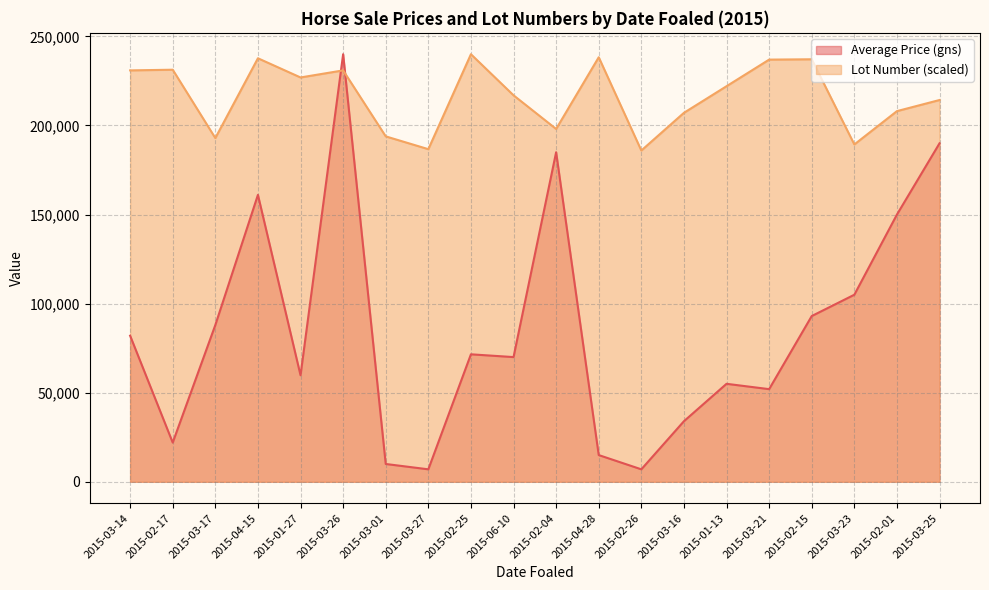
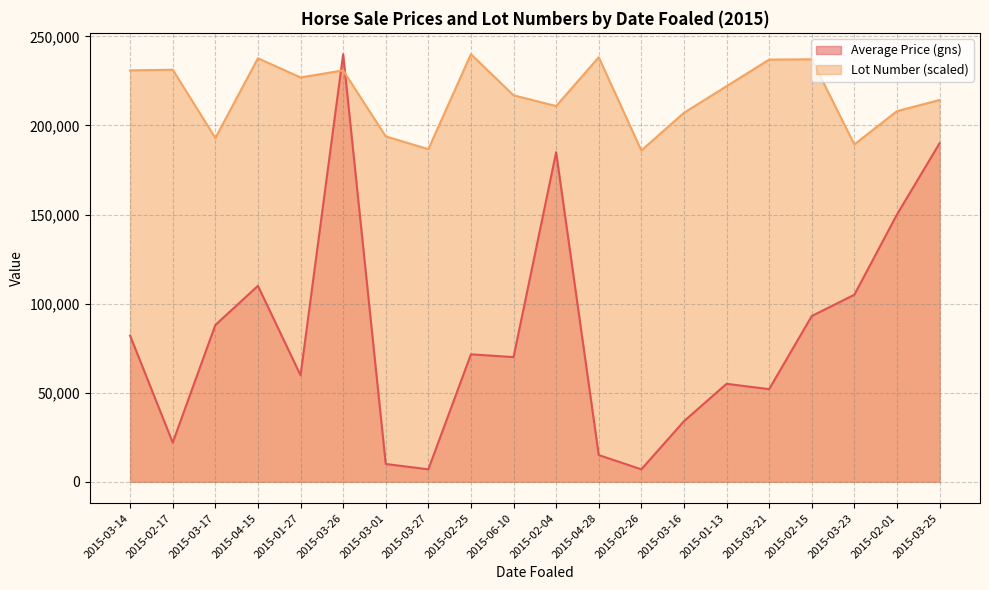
Average Price (gns), 2015-04-15: 161,000 -> 110,000
Lot Number (scaled), 2015-02-04: 198,000 -> 211,000
